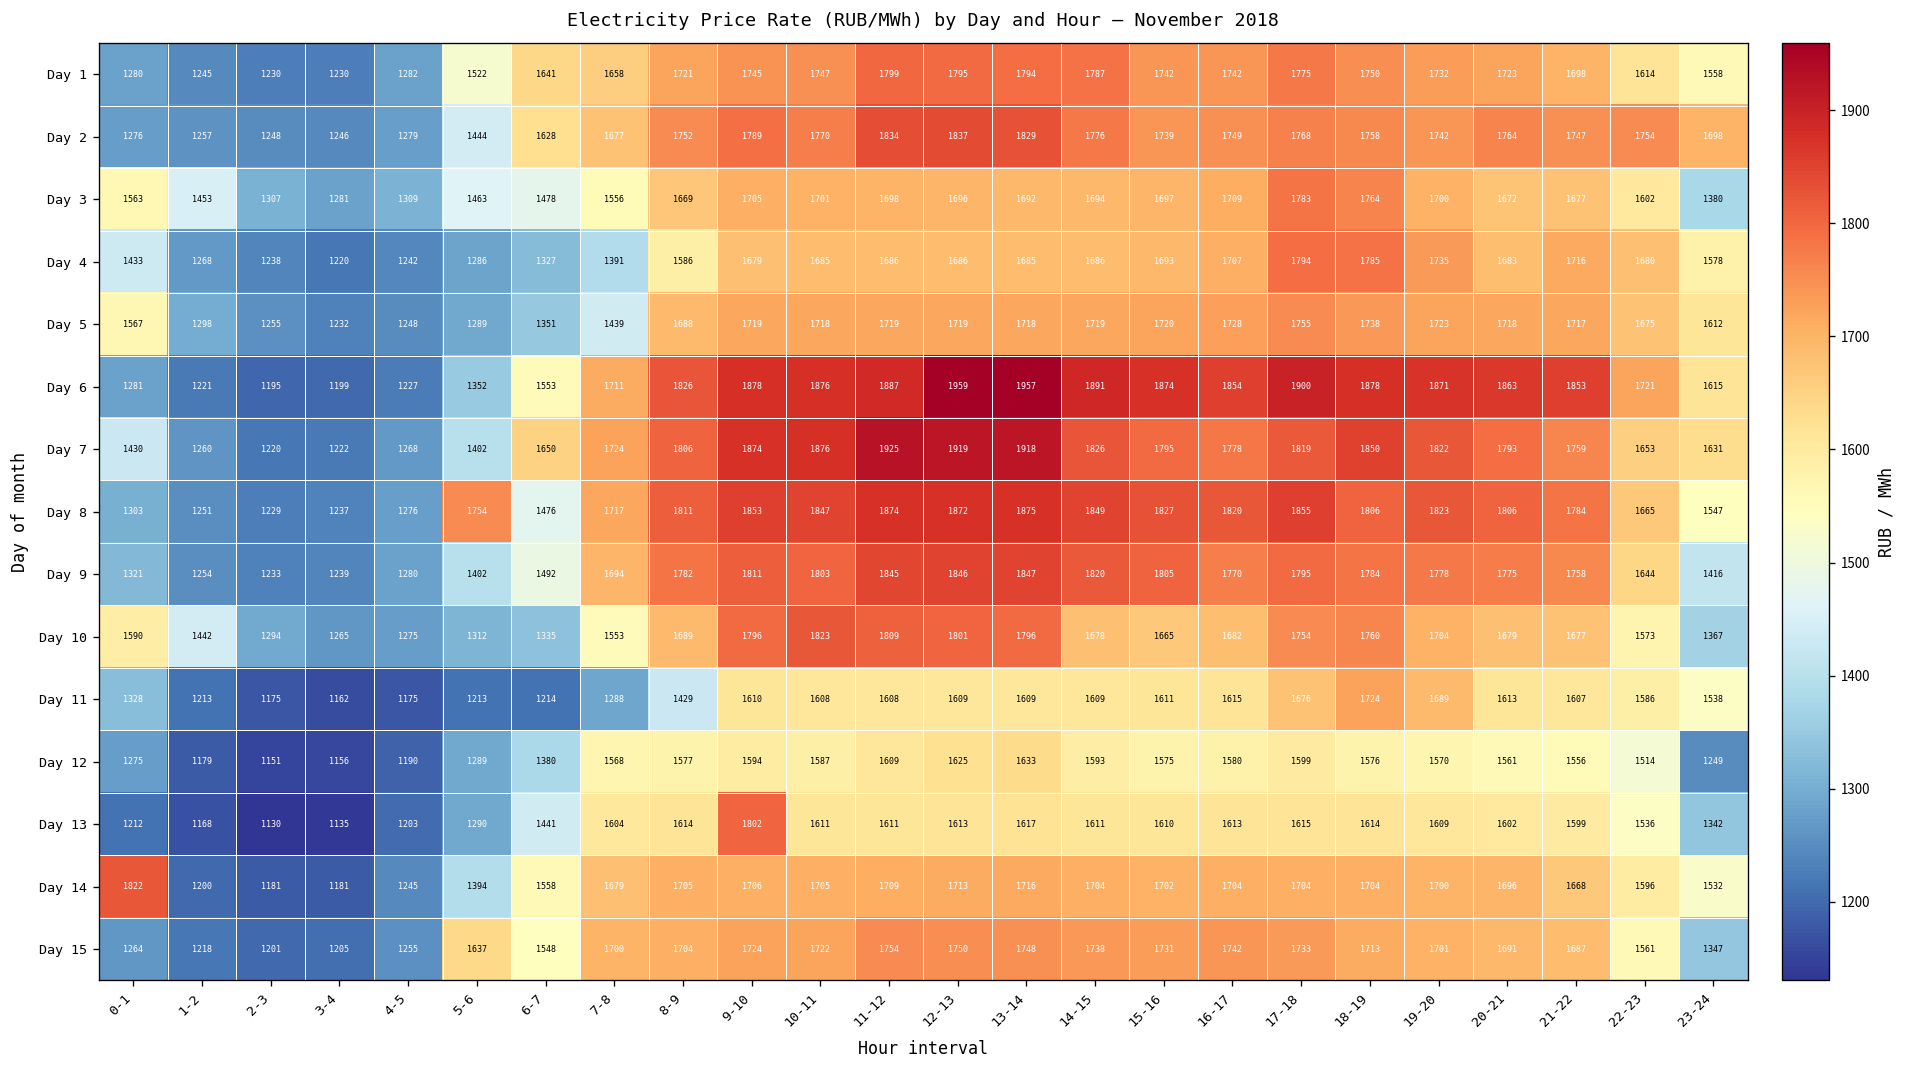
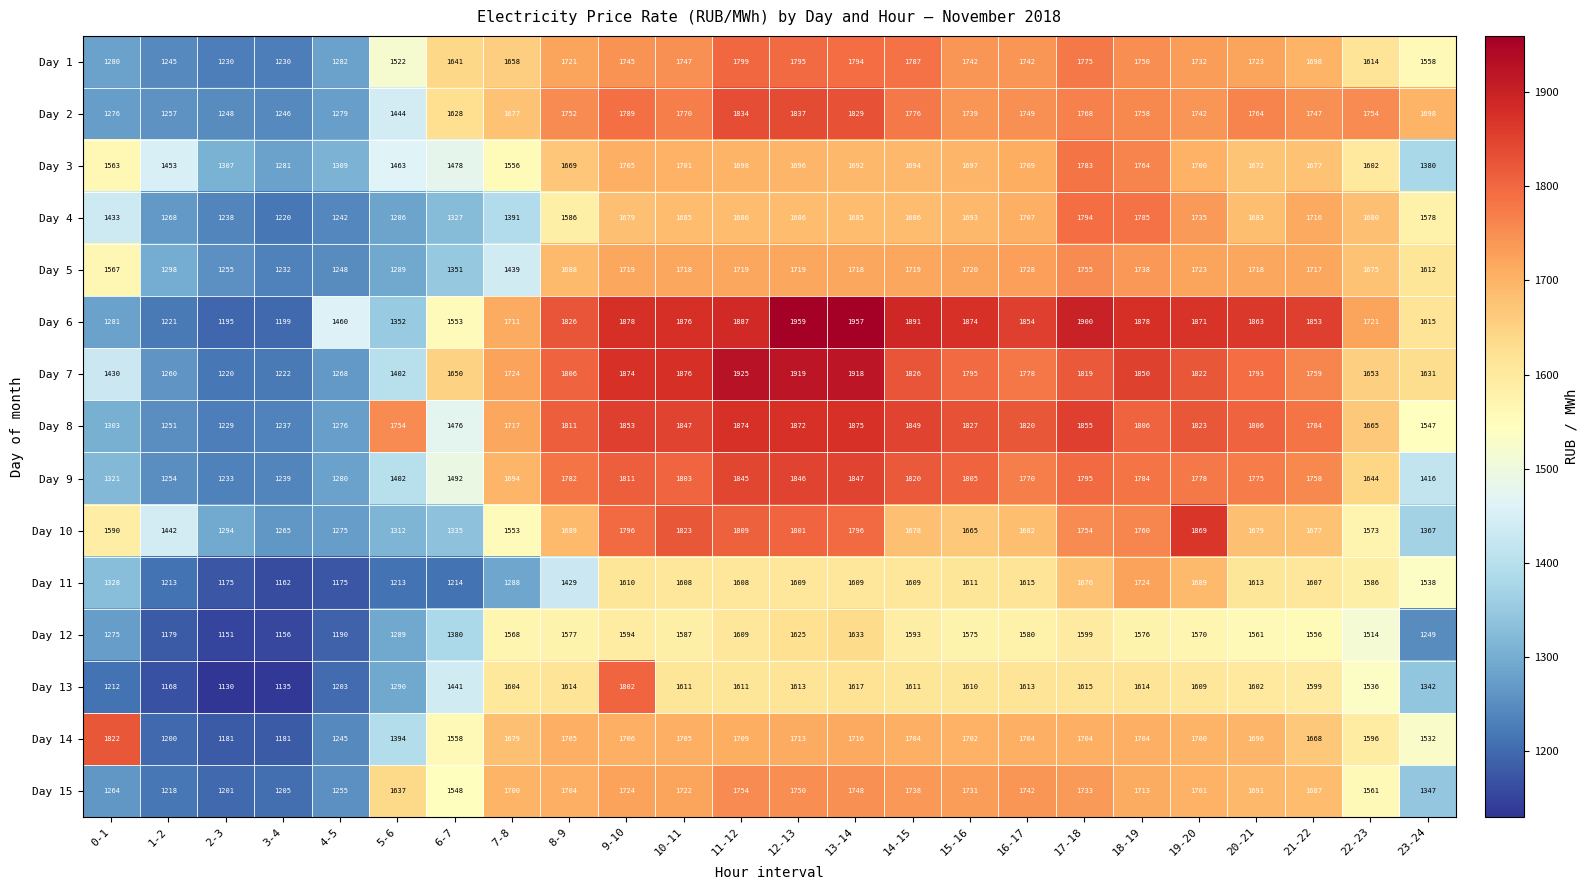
Day 6, 4-5: 1227 -> 1460
Day 10, 19-20: 1704 -> 1869
